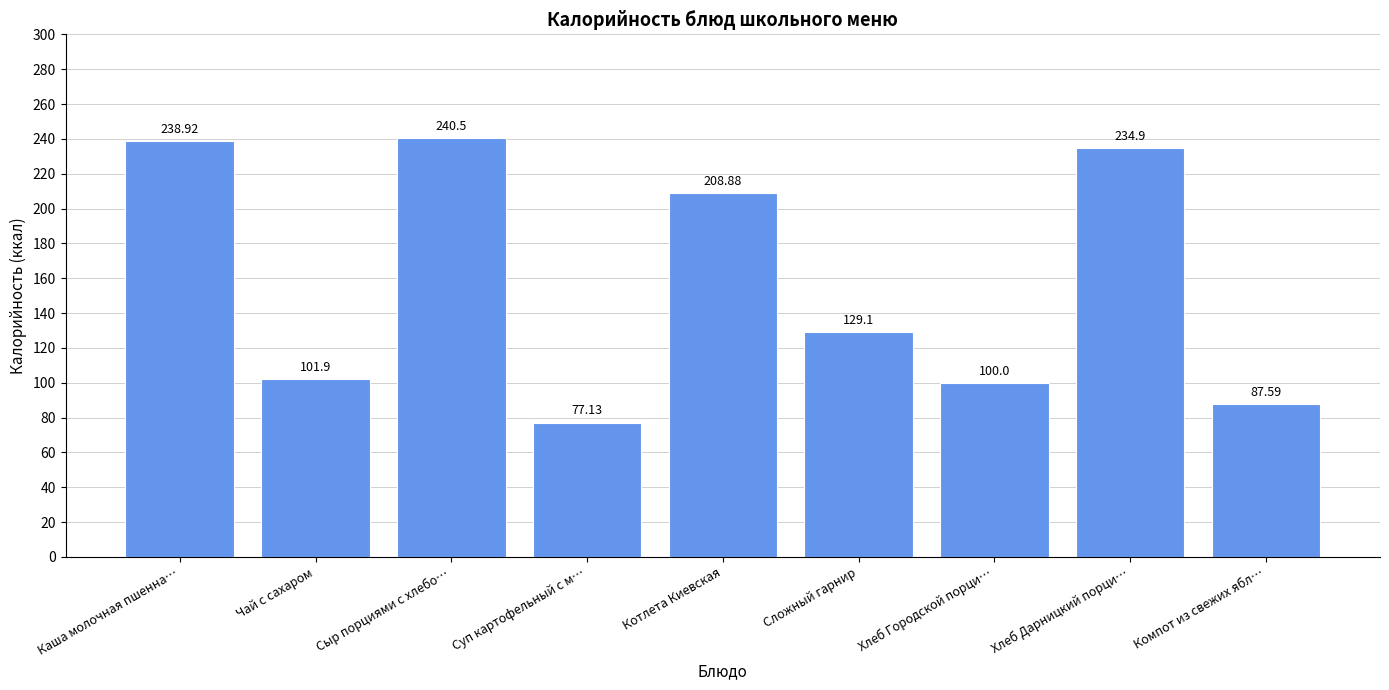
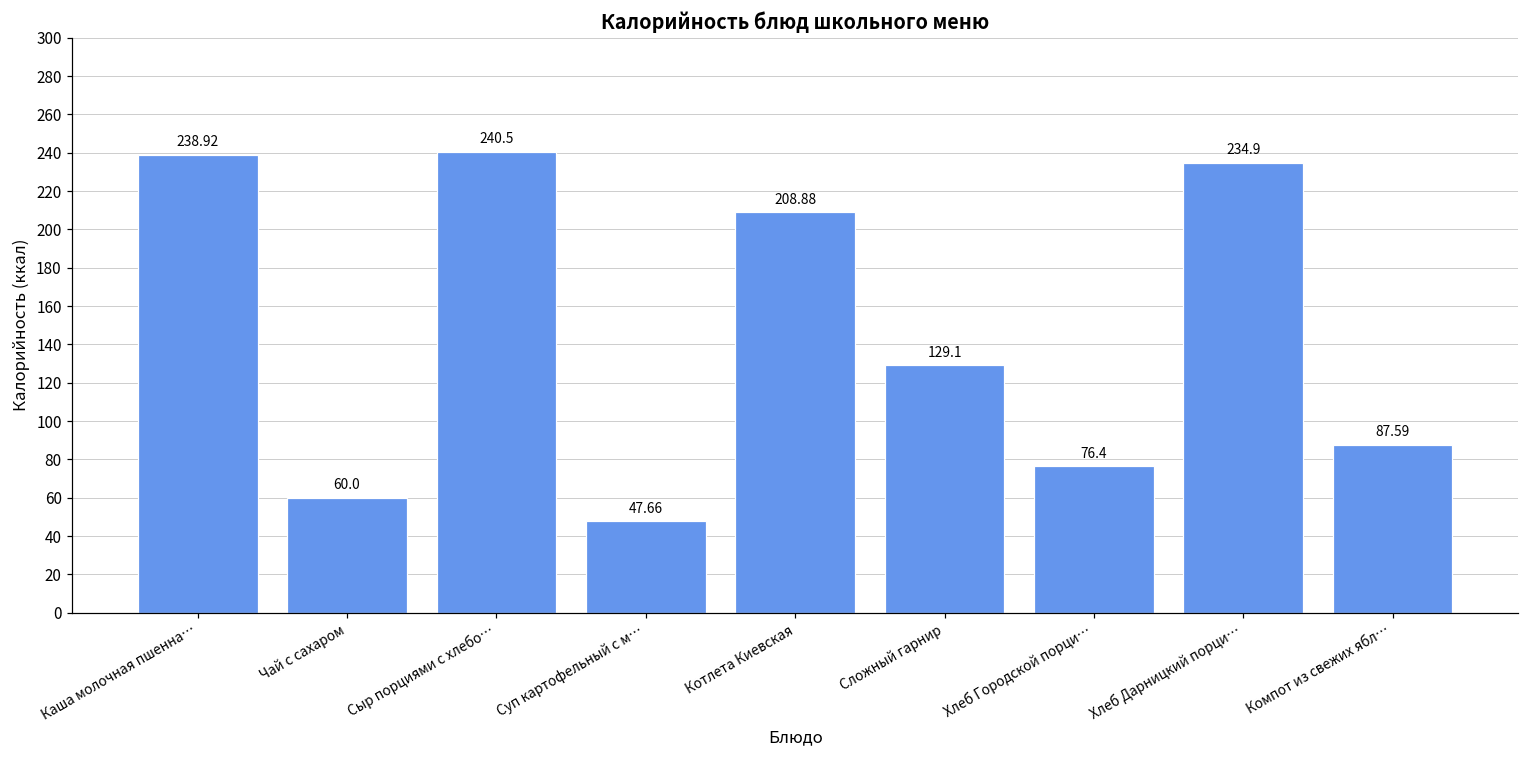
Чай с сахаром: 101.9 -> 60.0
Суп картофельный с м…: 77.13 -> 47.66
Хлеб Городской порци…: 100.0 -> 76.4
